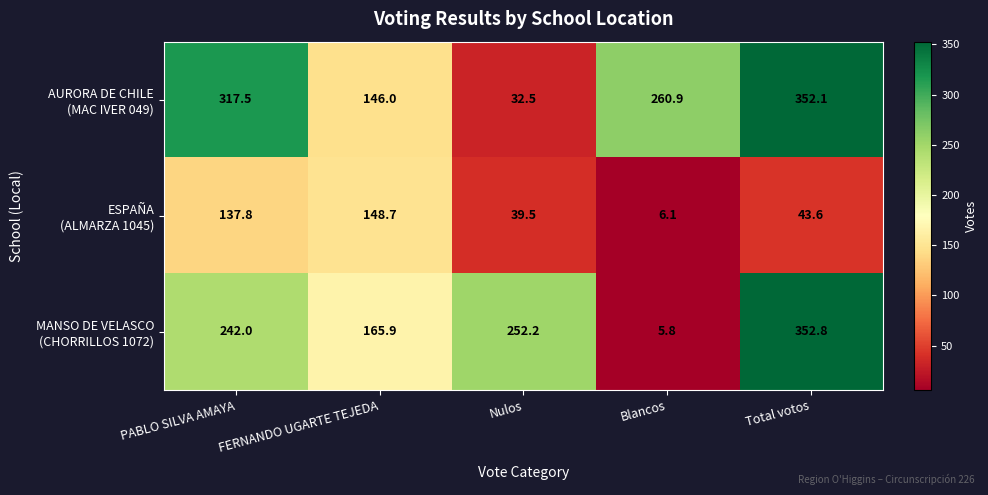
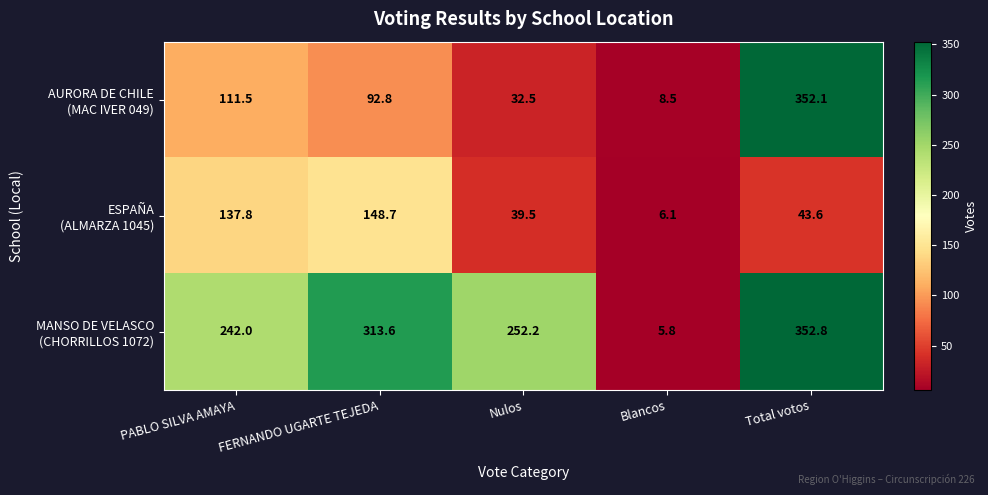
AURORA DE CHILE (MAC IVER 049), PABLO SILVA AMAYA: 317.5 -> 111.5
AURORA DE CHILE (MAC IVER 049), FERNANDO UGARTE TEJEDA: 146.0 -> 92.8
AURORA DE CHILE (MAC IVER 049), Blancos: 260.9 -> 8.5
MANSO DE VELASCO (CHORRILLOS 1072), FERNANDO UGARTE TEJEDA: 165.9 -> 313.6
